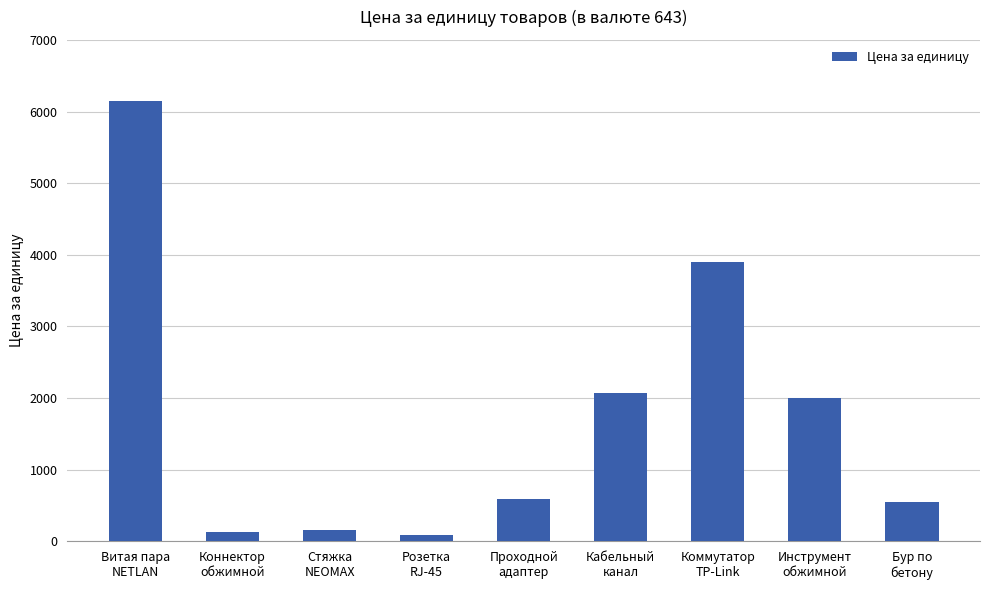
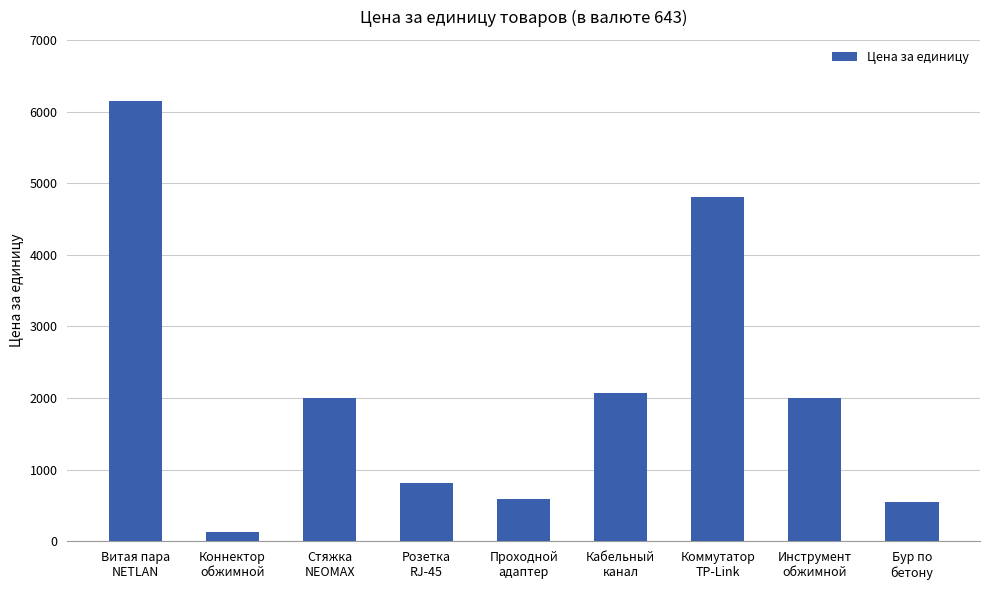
Стяжка NEOMAX: 200 -> 2000
Розетка RJ-45: 100 -> 800
Коммутатор TP-Link: 3900 -> 4800
